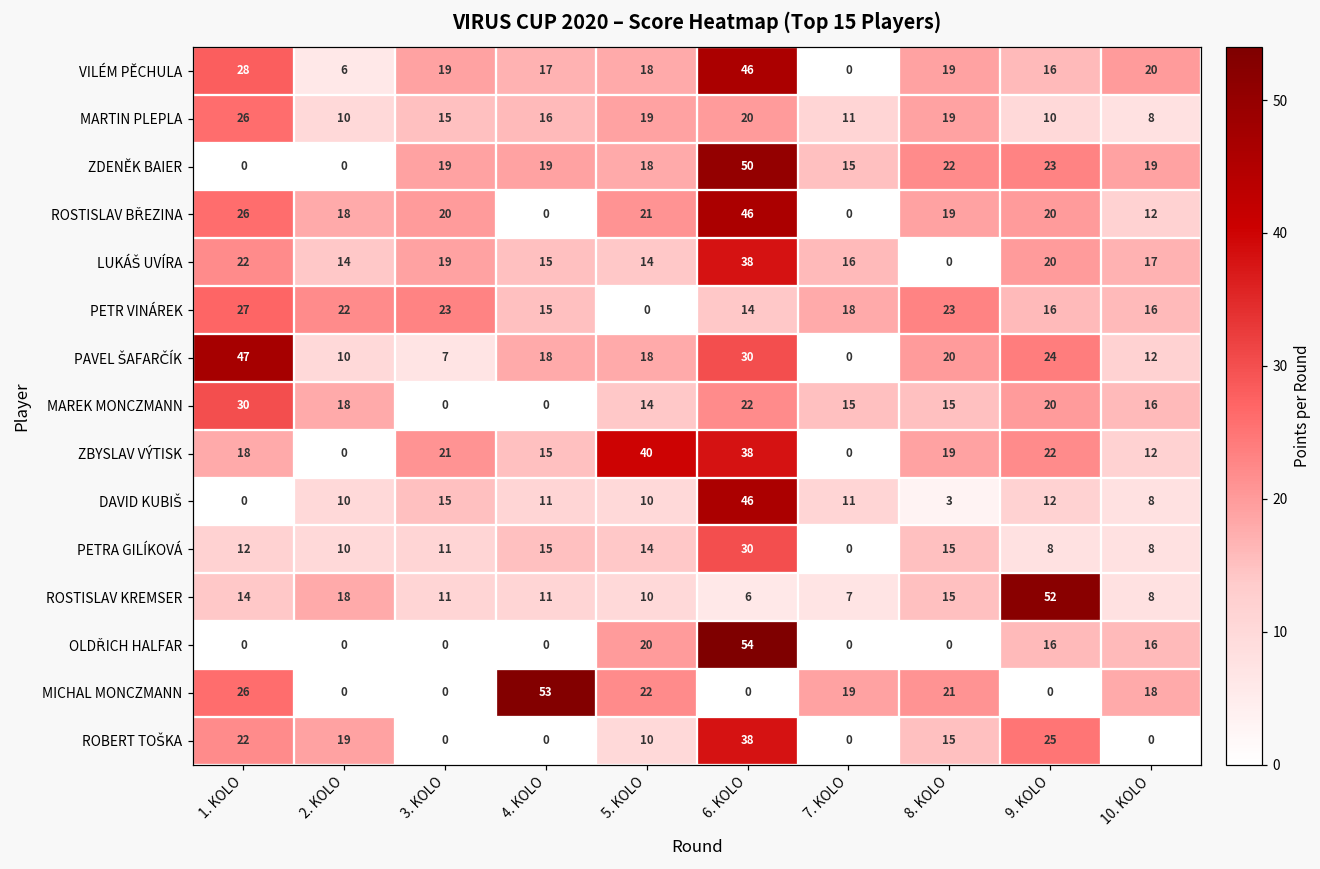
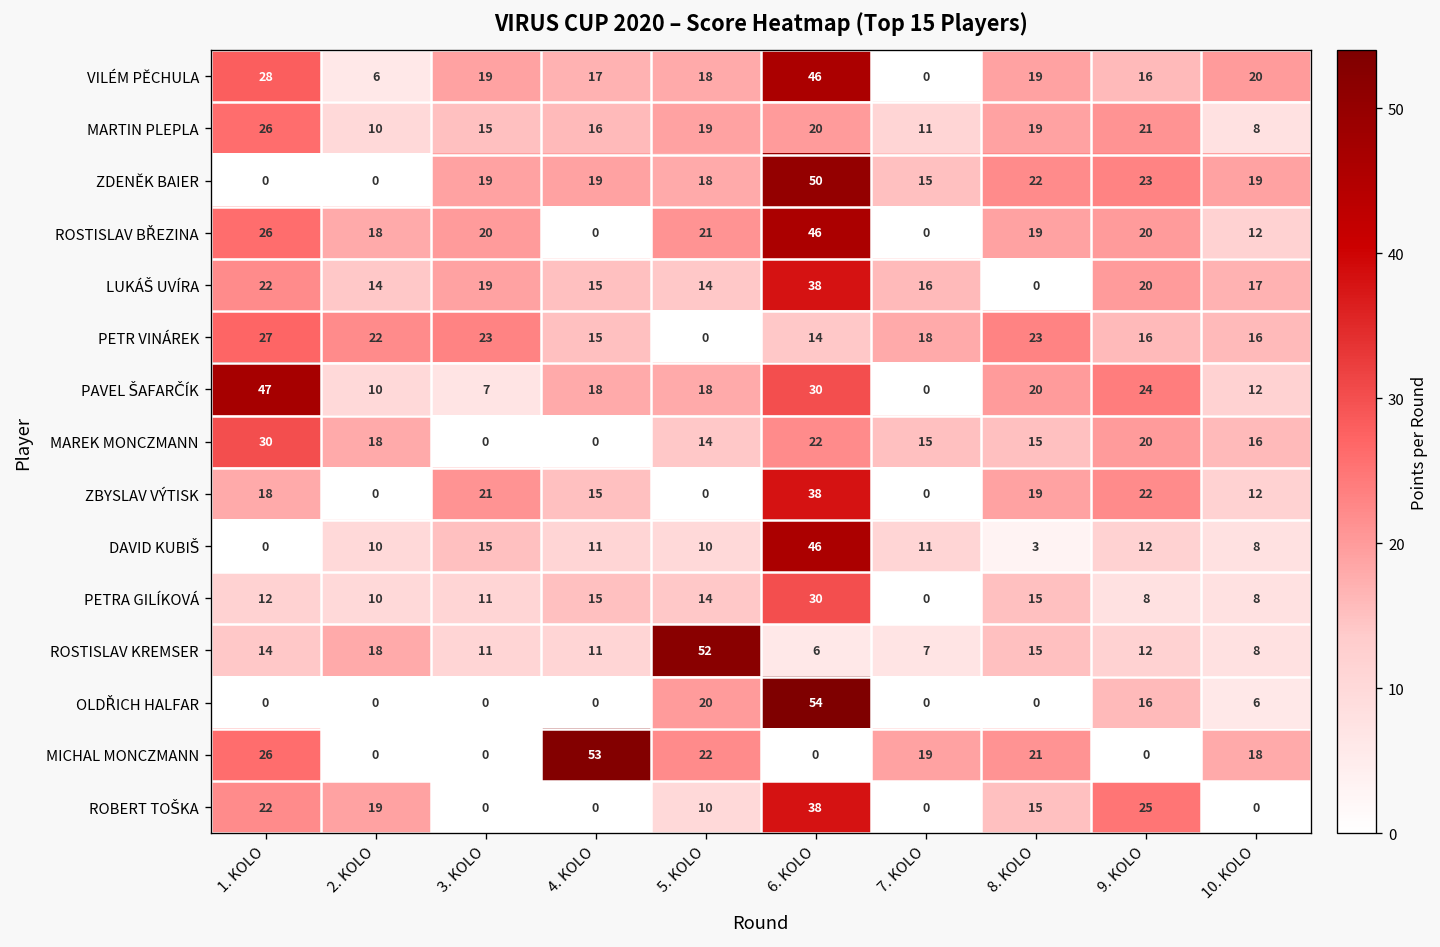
MARTIN PLEPLA, 9. KOLO: 10 -> 21
ZBYSLAV VÝTISK, 5. KOLO: 40 -> 0
ROSTISLAV KREMSER, 5. KOLO: 10 -> 52
ROSTISLAV KREMSER, 9. KOLO: 52 -> 12
OLDŘICH HALFAR, 10. KOLO: 16 -> 6
